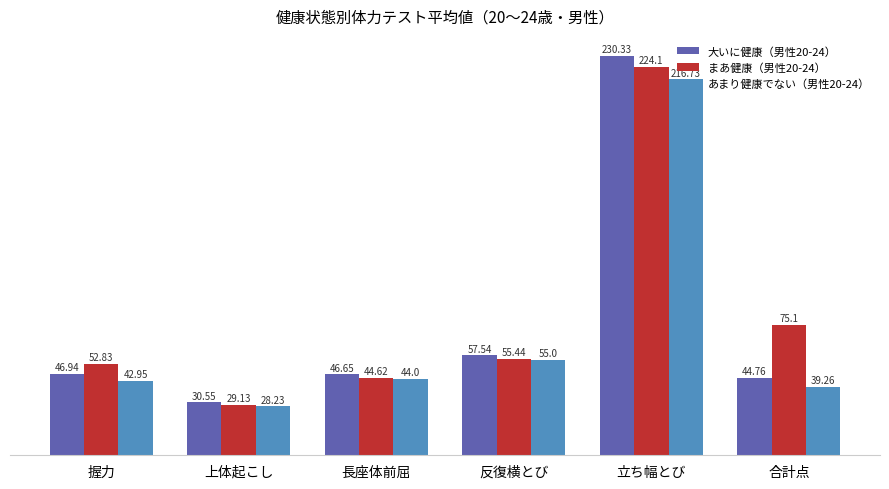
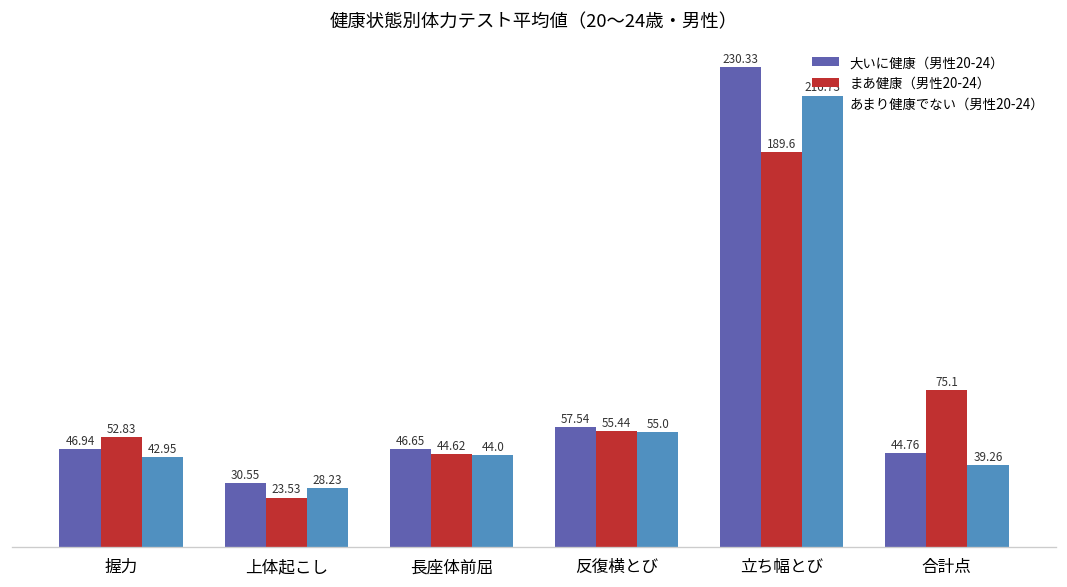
まあ健康（男性20-24）, 上体起こし: 29.13 -> 23.53
まあ健康（男性20-24）, 立ち幅とび: 224.1 -> 189.6
